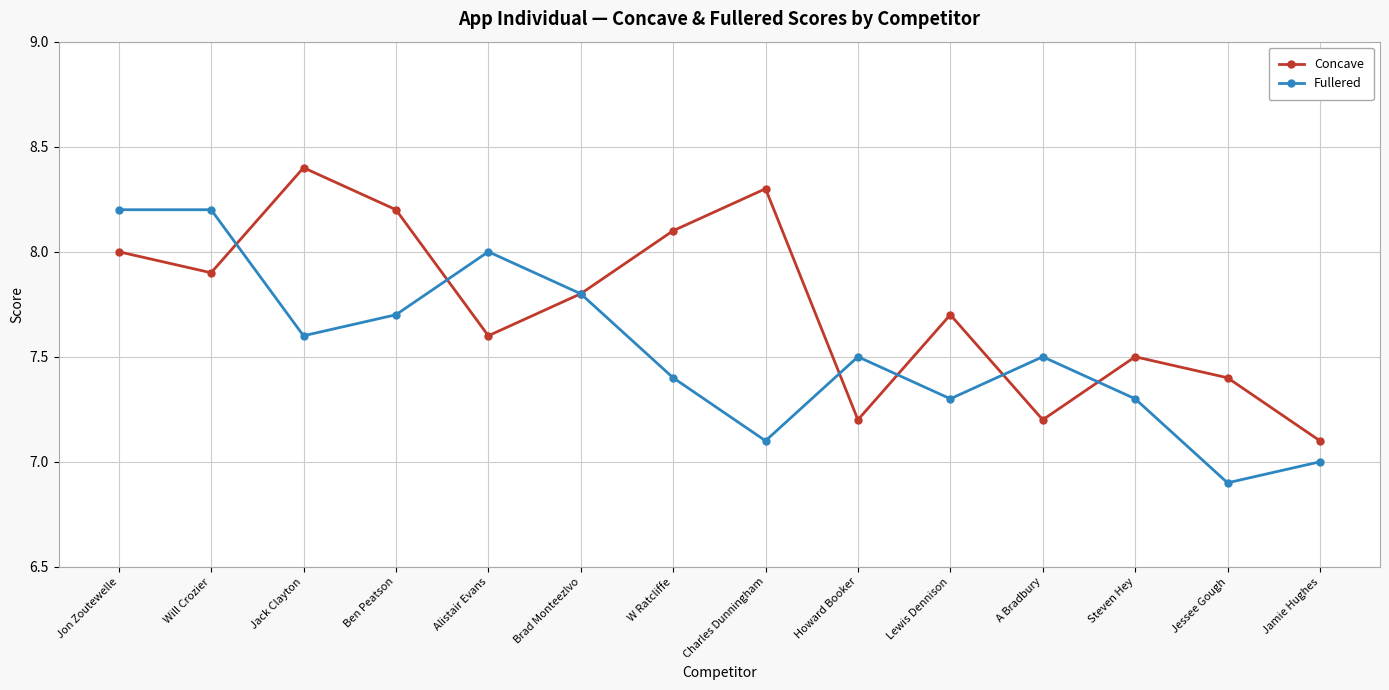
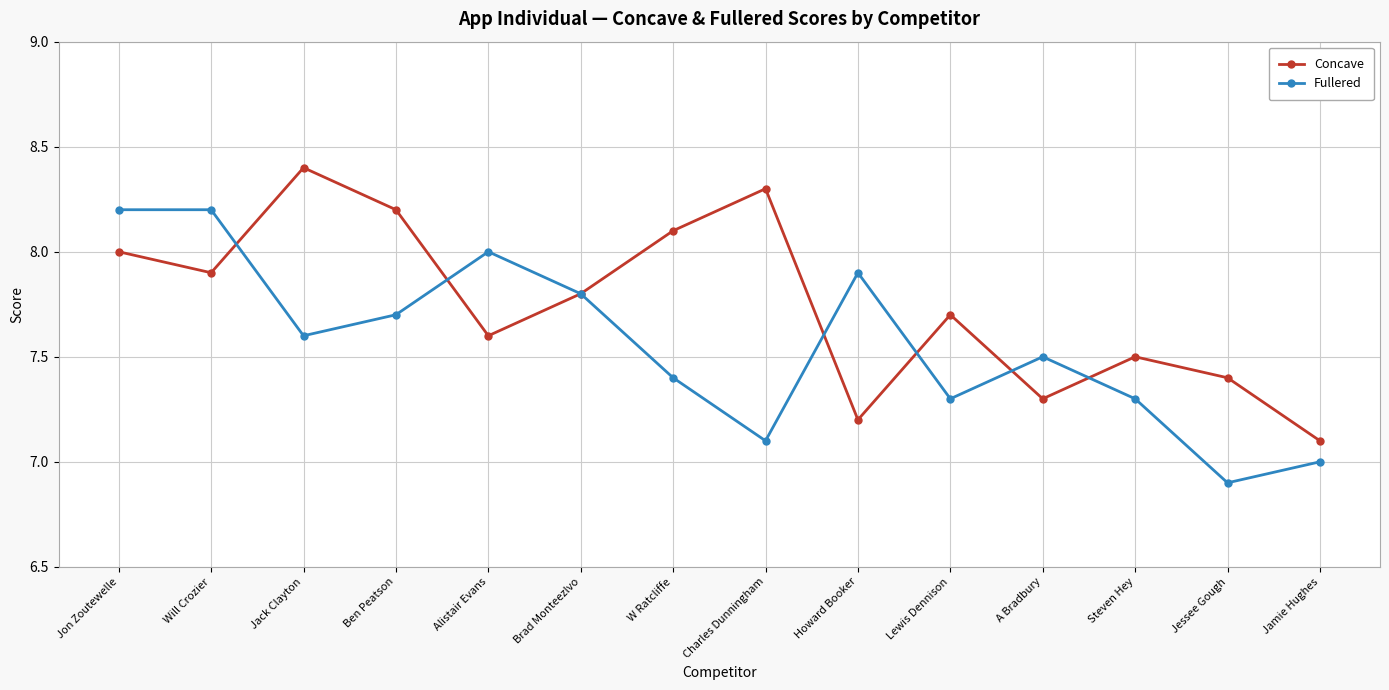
Fullered, Howard Booker: 7.5 -> 7.9
Concave, A Bradbury: 7.2 -> 7.3
